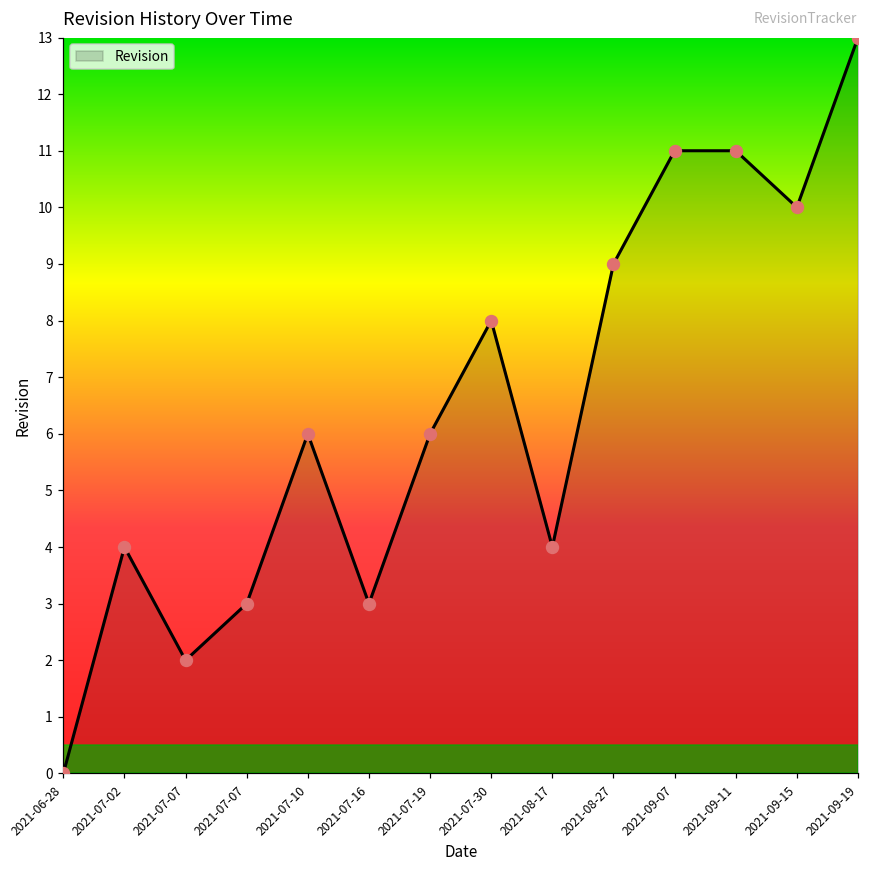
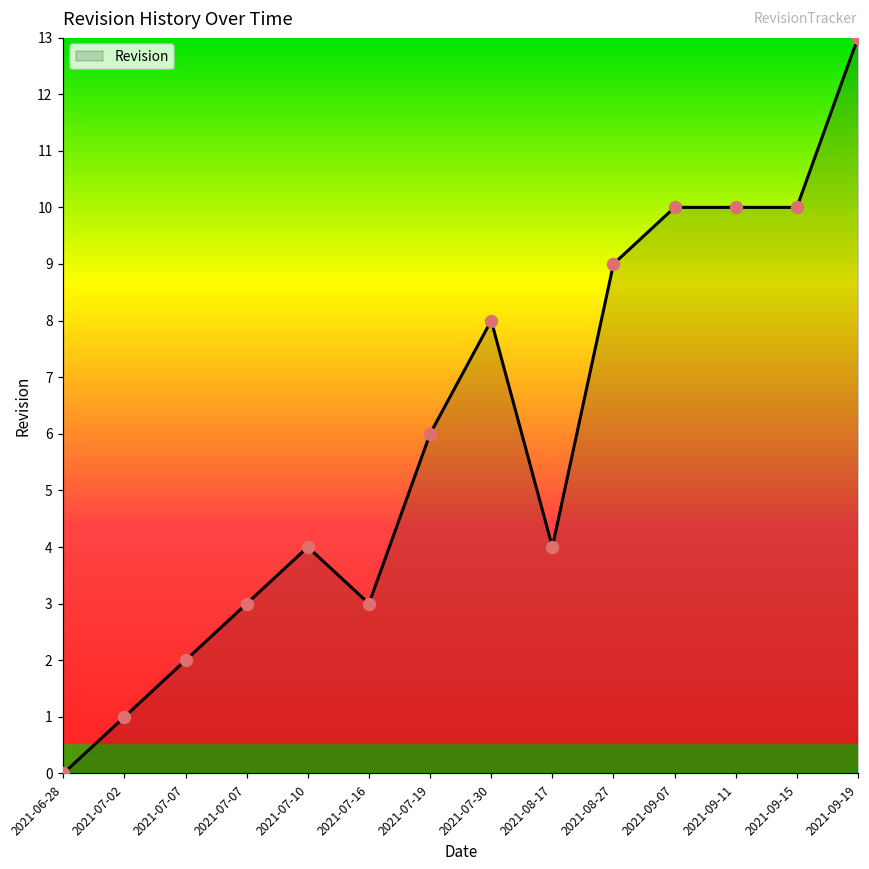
2021-07-02: 4 -> 1
2021-07-10: 6 -> 4
2021-09-07: 11 -> 10
2021-09-11: 11 -> 10
